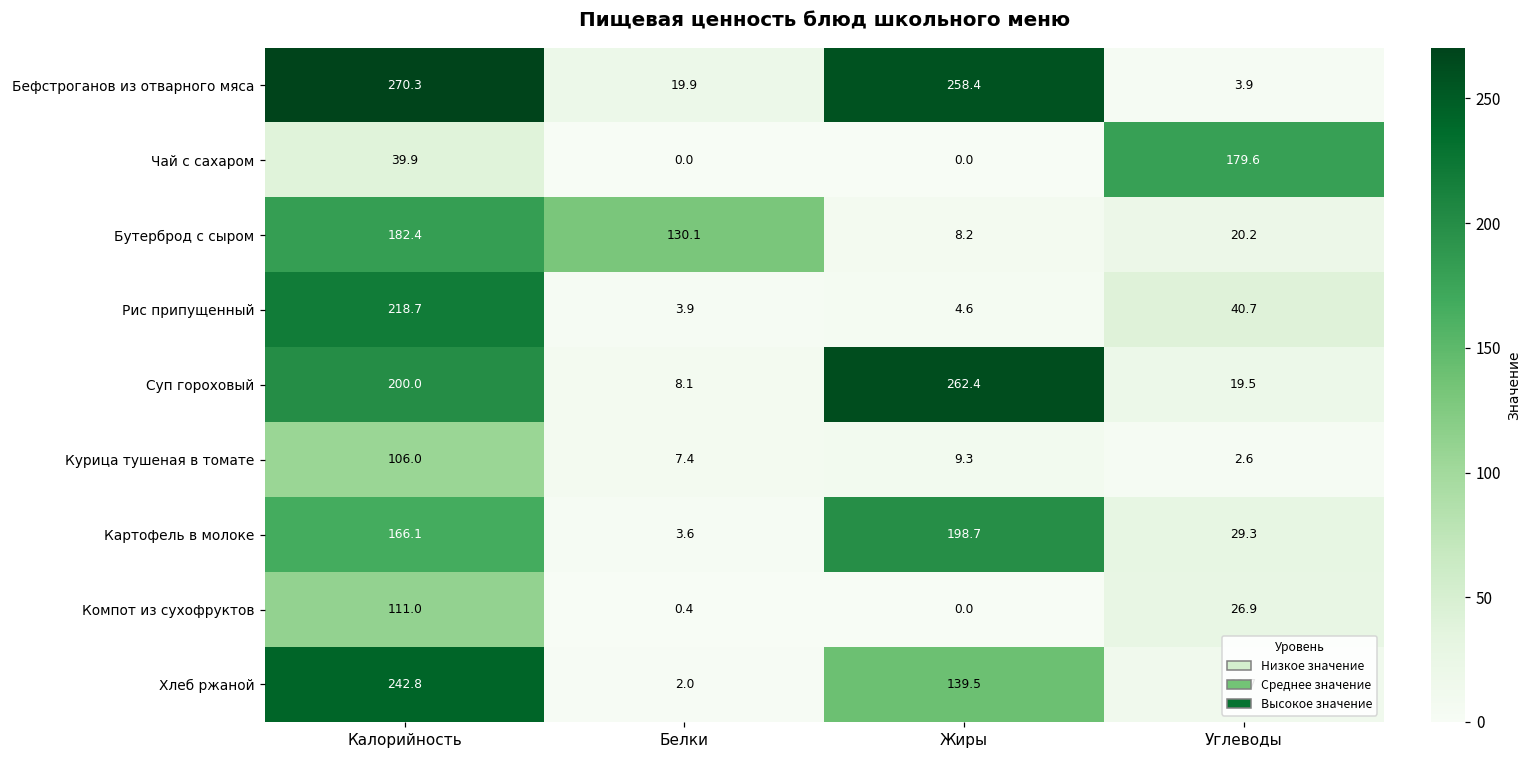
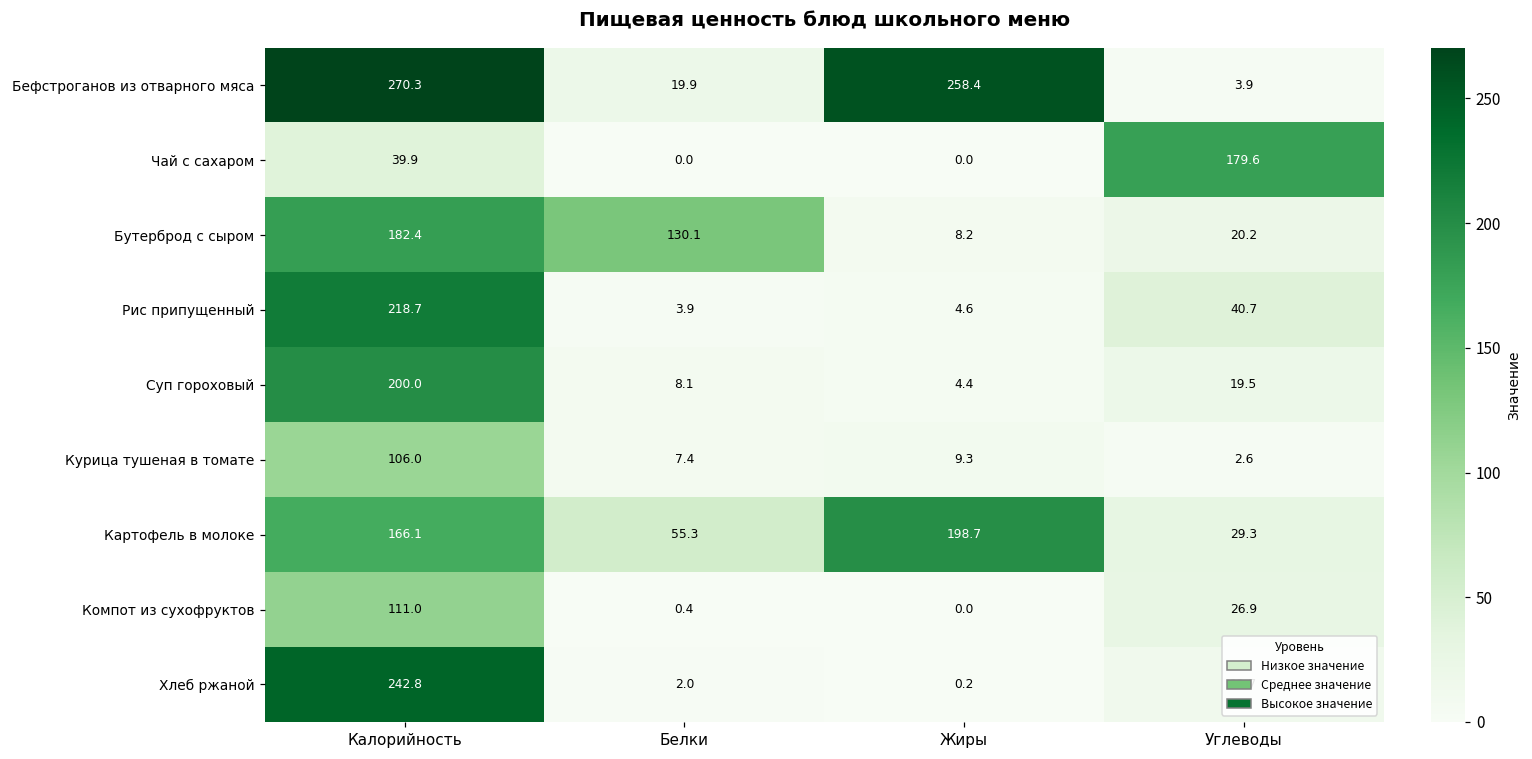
Суп гороховый, Жиры: 262.4 -> 4.4
Картофель в молоке, Белки: 3.6 -> 55.3
Хлеб ржаной, Жиры: 139.5 -> 0.2
